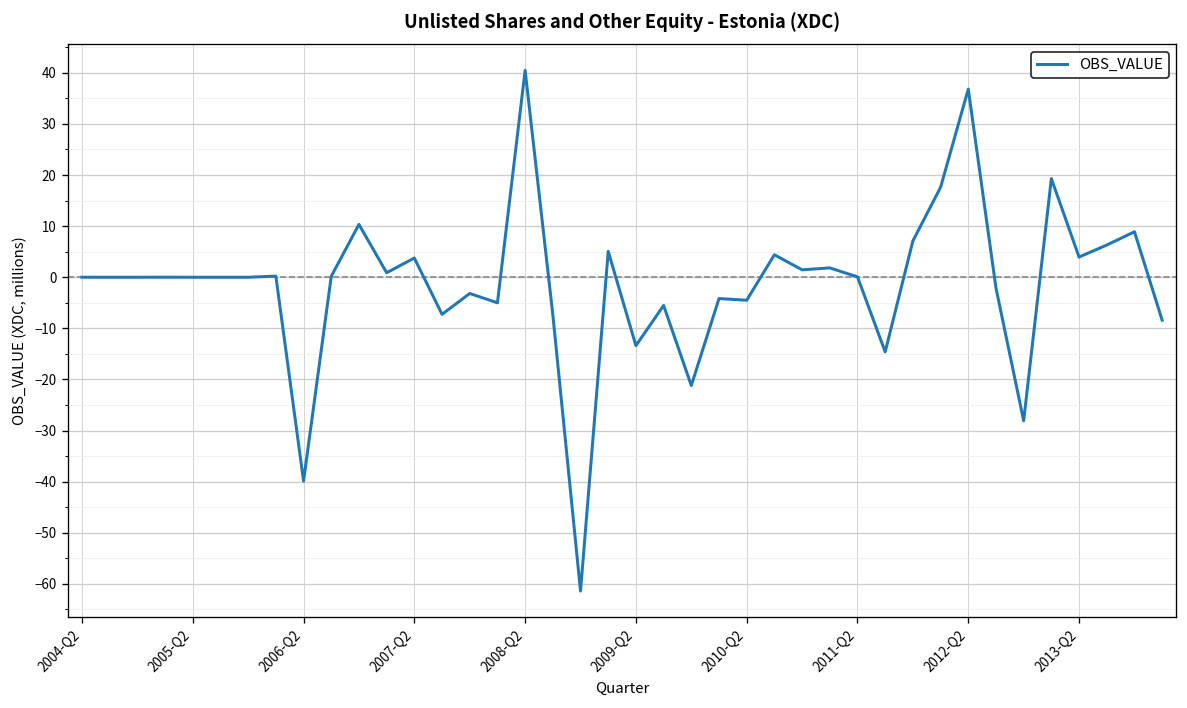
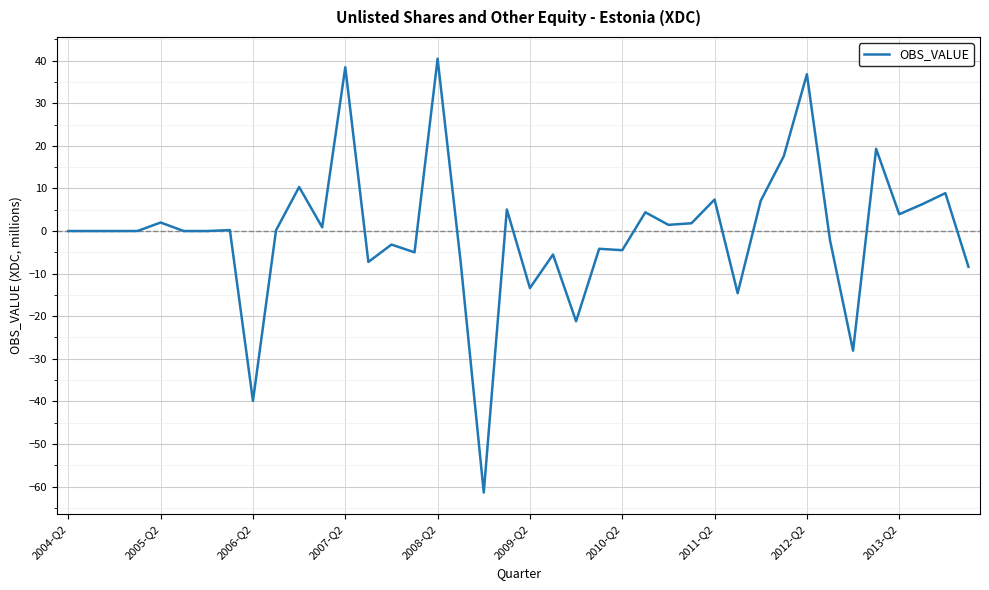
2005-Q2: 0 -> 2
2007-Q2: 4 -> 38
2011-Q2: 0 -> 7
